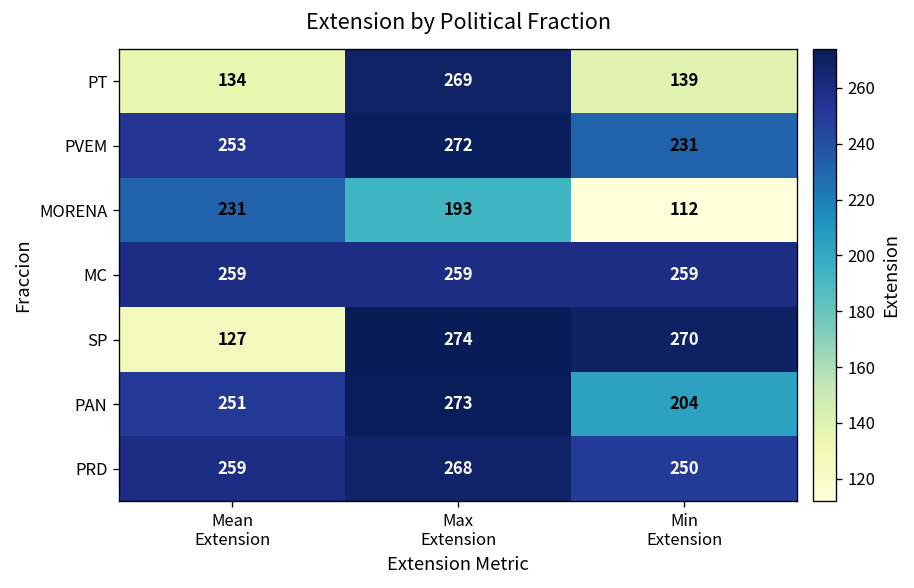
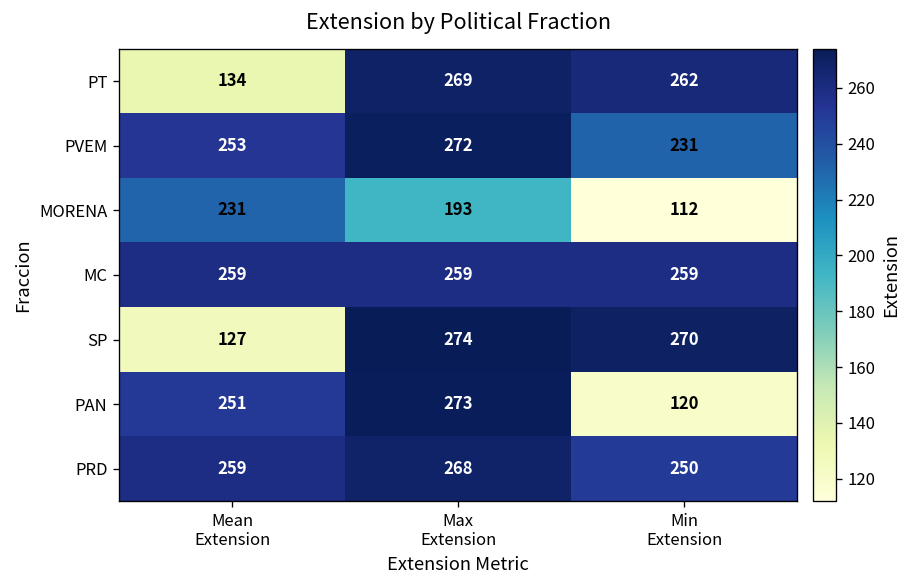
PT, Min Extension: 139 -> 262
PAN, Min Extension: 204 -> 120
